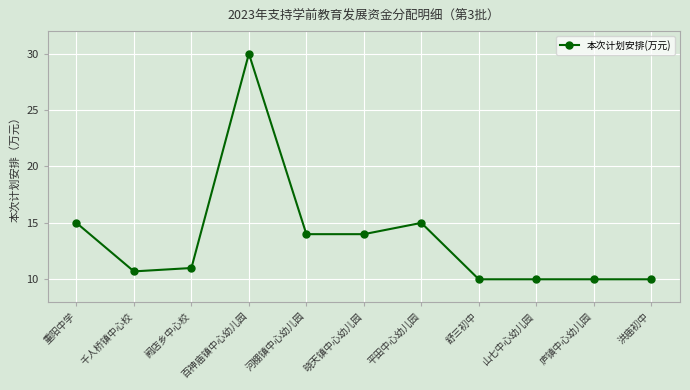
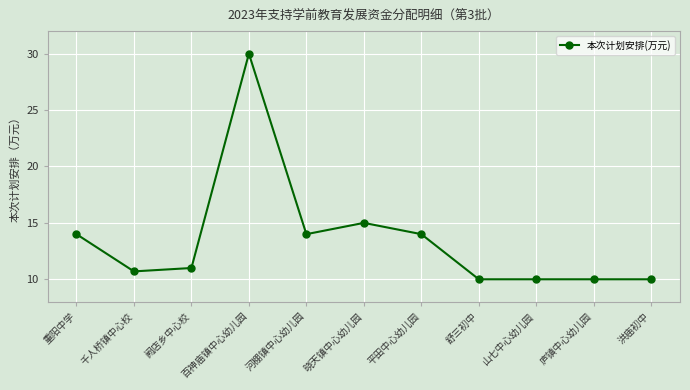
重阳中学: 15 -> 14
晓天镇中心幼儿园: 14 -> 15
平田中心幼儿园: 15 -> 14
